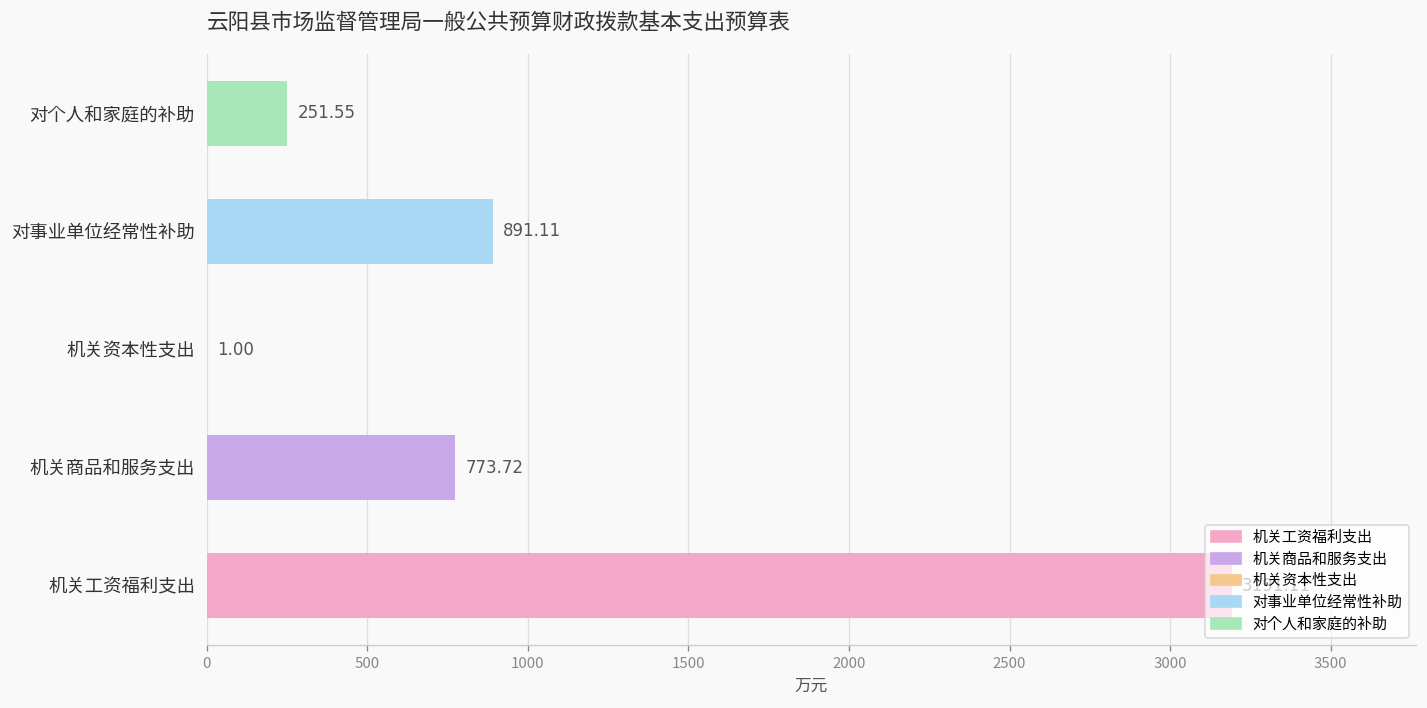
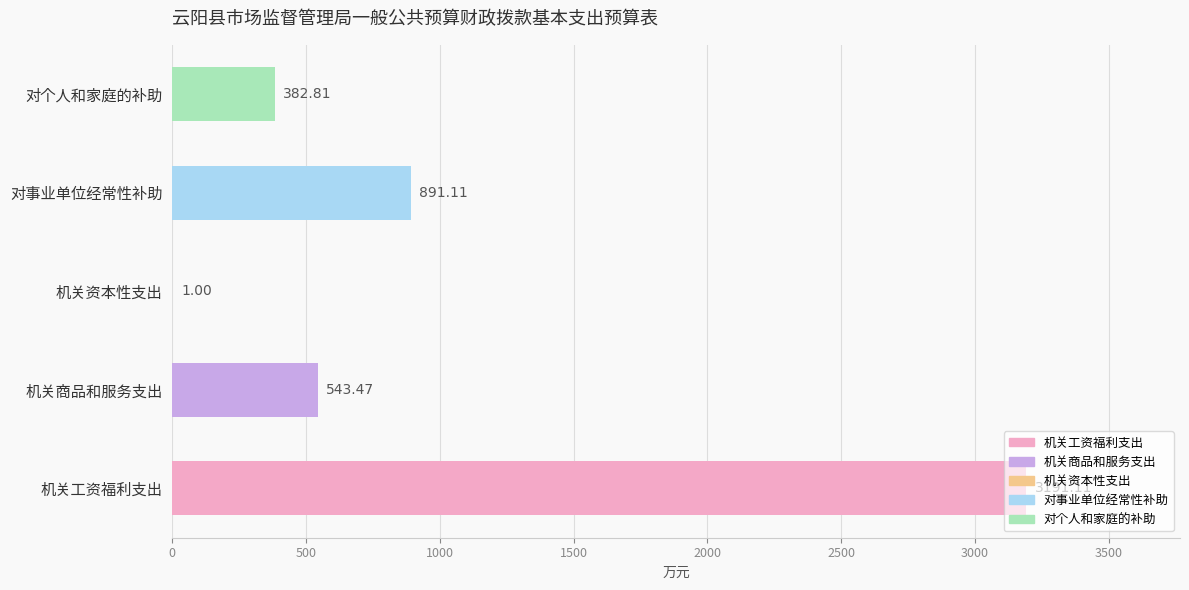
对个人和家庭的补助: 251.55 -> 382.81
机关商品和服务支出: 773.72 -> 543.47
